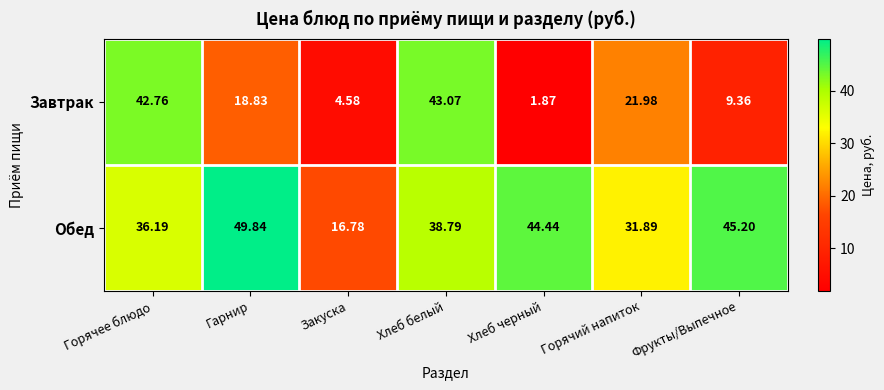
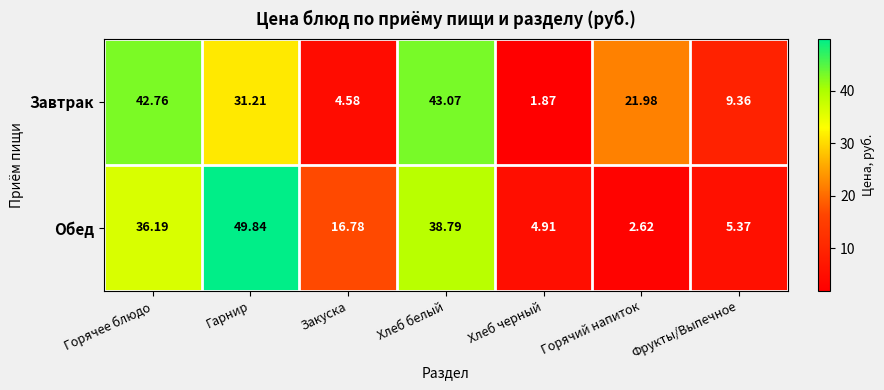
Завтрак, Гарнир: 18.83 -> 31.21
Обед, Хлеб черный: 44.44 -> 4.91
Обед, Горячий напиток: 31.89 -> 2.62
Обед, Фрукты/Выпечное: 45.20 -> 5.37
